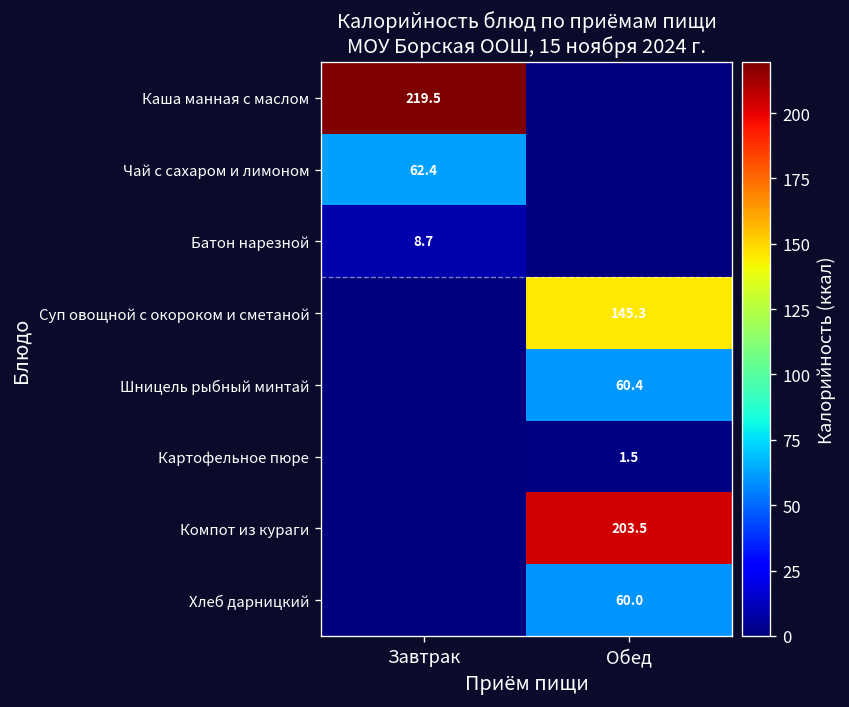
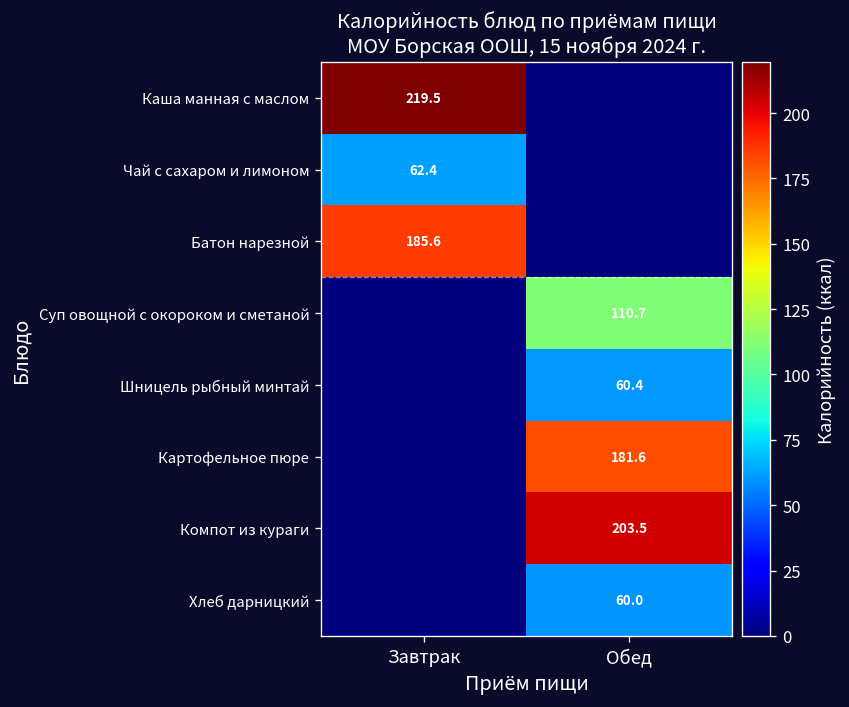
Батон нарезной, Завтрак: 8.7 -> 185.6
Суп овощной с окороком и сметаной, Обед: 145.3 -> 110.7
Картофельное пюре, Обед: 1.5 -> 181.6
